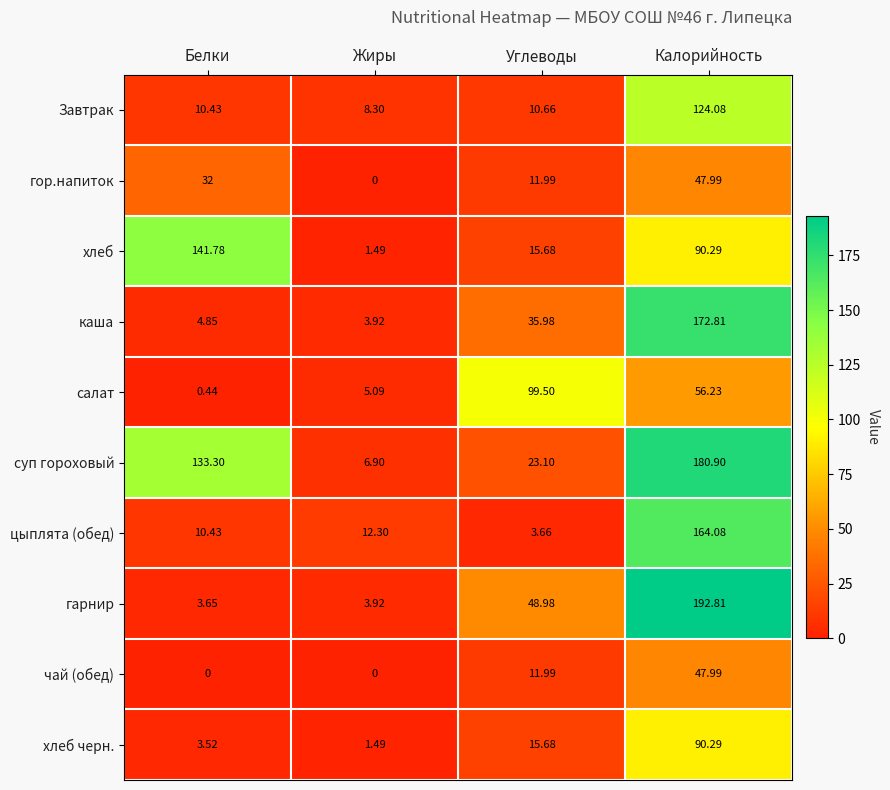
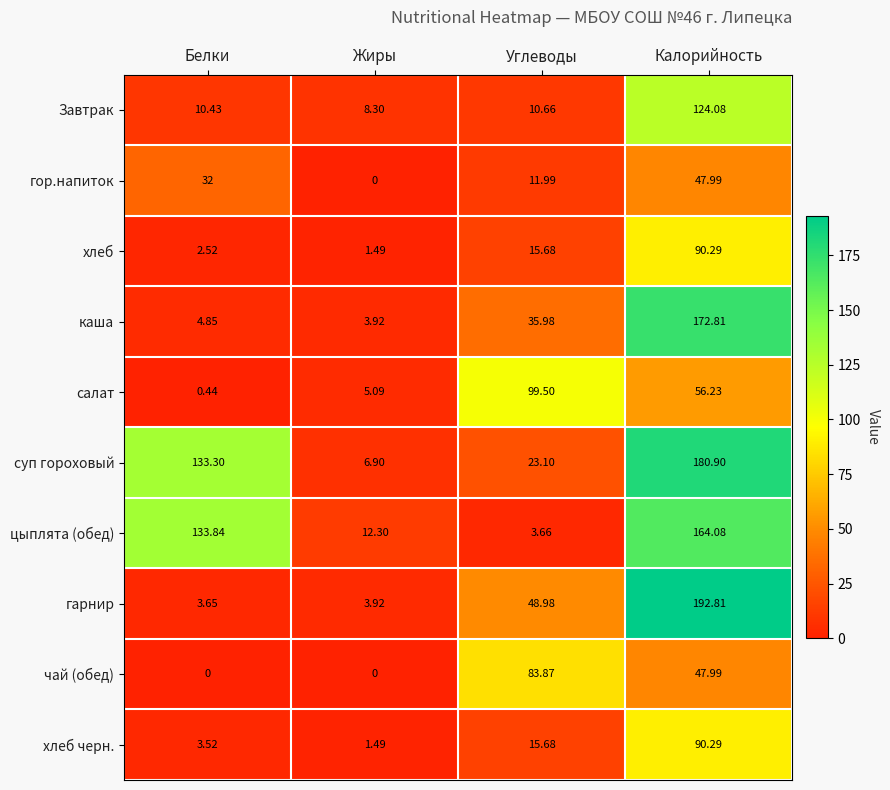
хлеб, Белки: 141.78 -> 2.52
цыплята (обед), Белки: 10.43 -> 133.84
чай (обед), Углеводы: 11.99 -> 83.87
